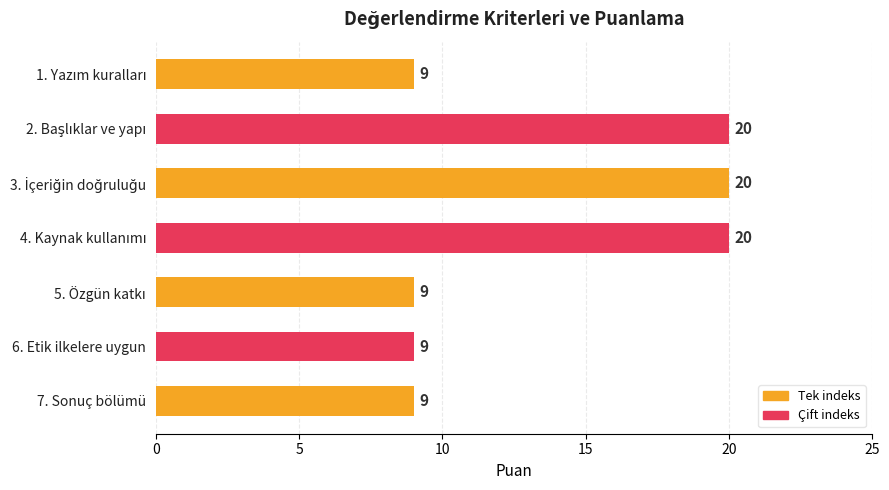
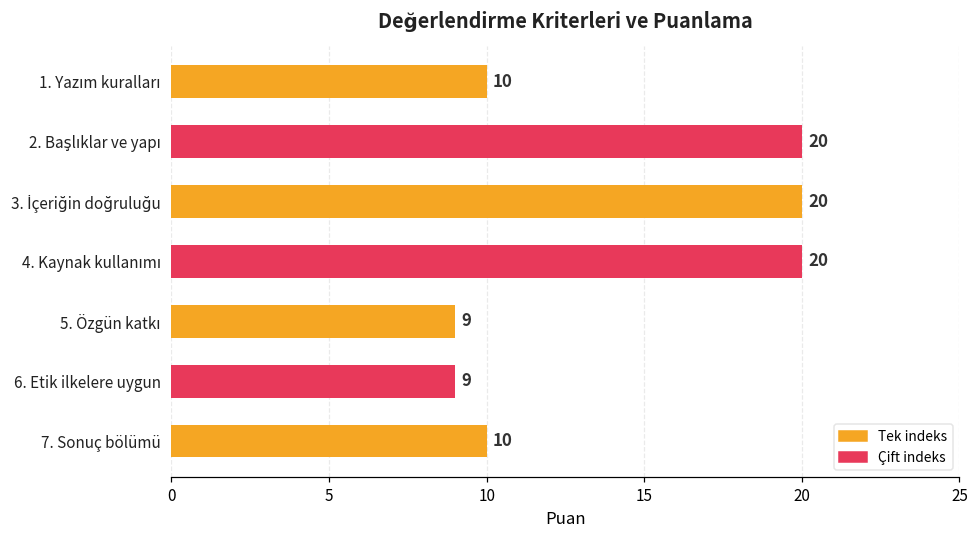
1. Yazım kuralları: 9 -> 10
7. Sonuç bölümü: 9 -> 10
